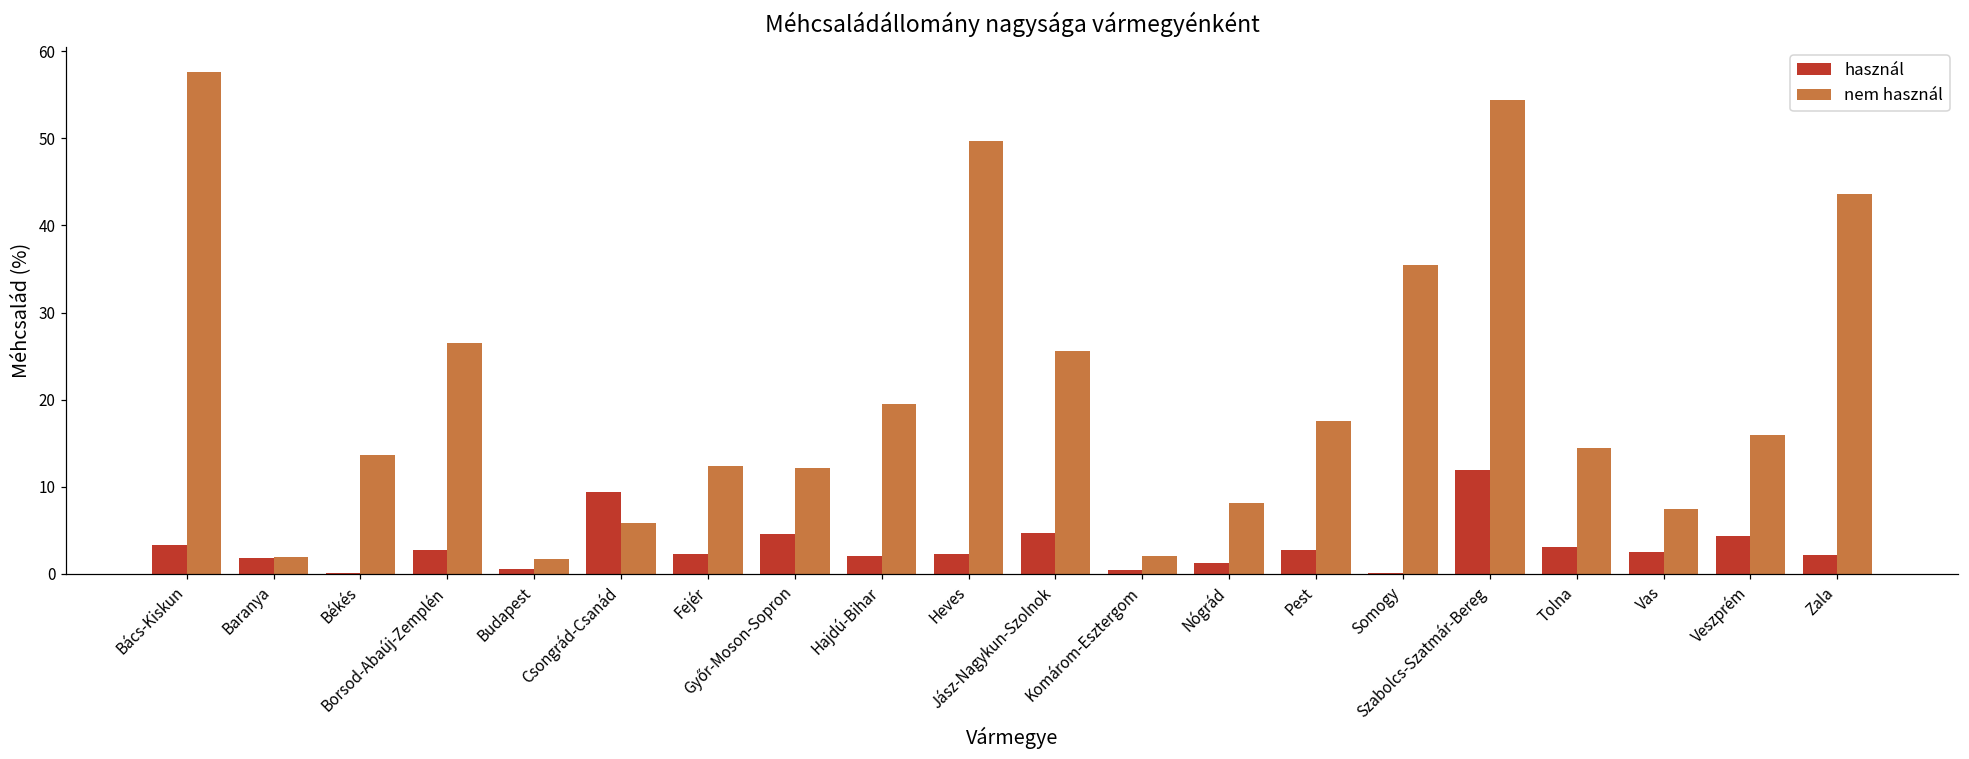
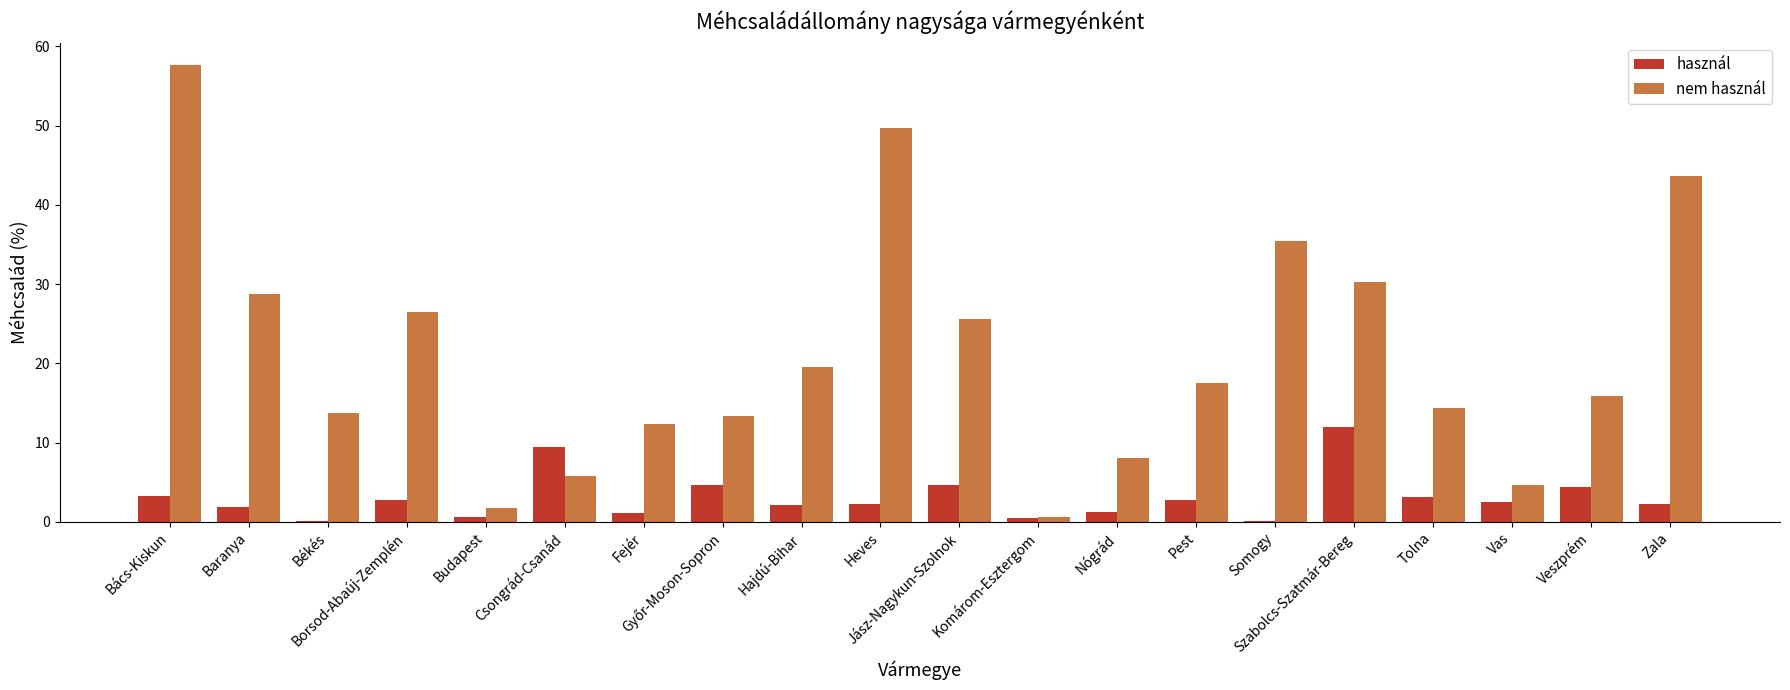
nem használ, Baranya: 2 -> 29
használ, Fejér: 2 -> 1
nem használ, Győr-Moson-Sopron: 12 -> 13
nem használ, Komárom-Esztergom: 2 -> 1
nem használ, Szabolcs-Szatmár-Bereg: 54 -> 30
nem használ, Vas: 8 -> 5
